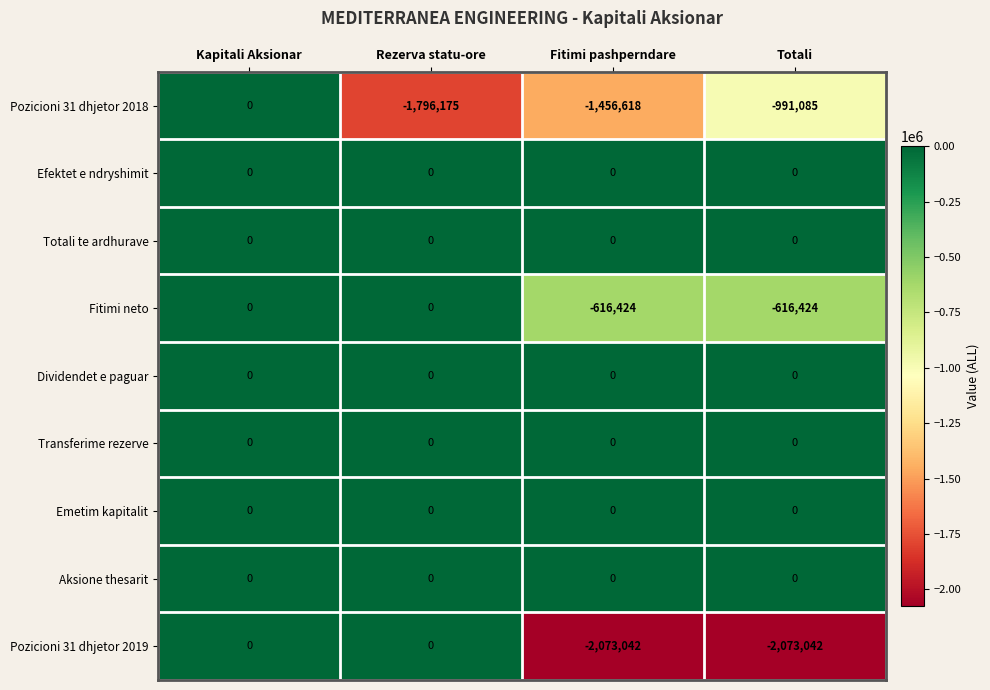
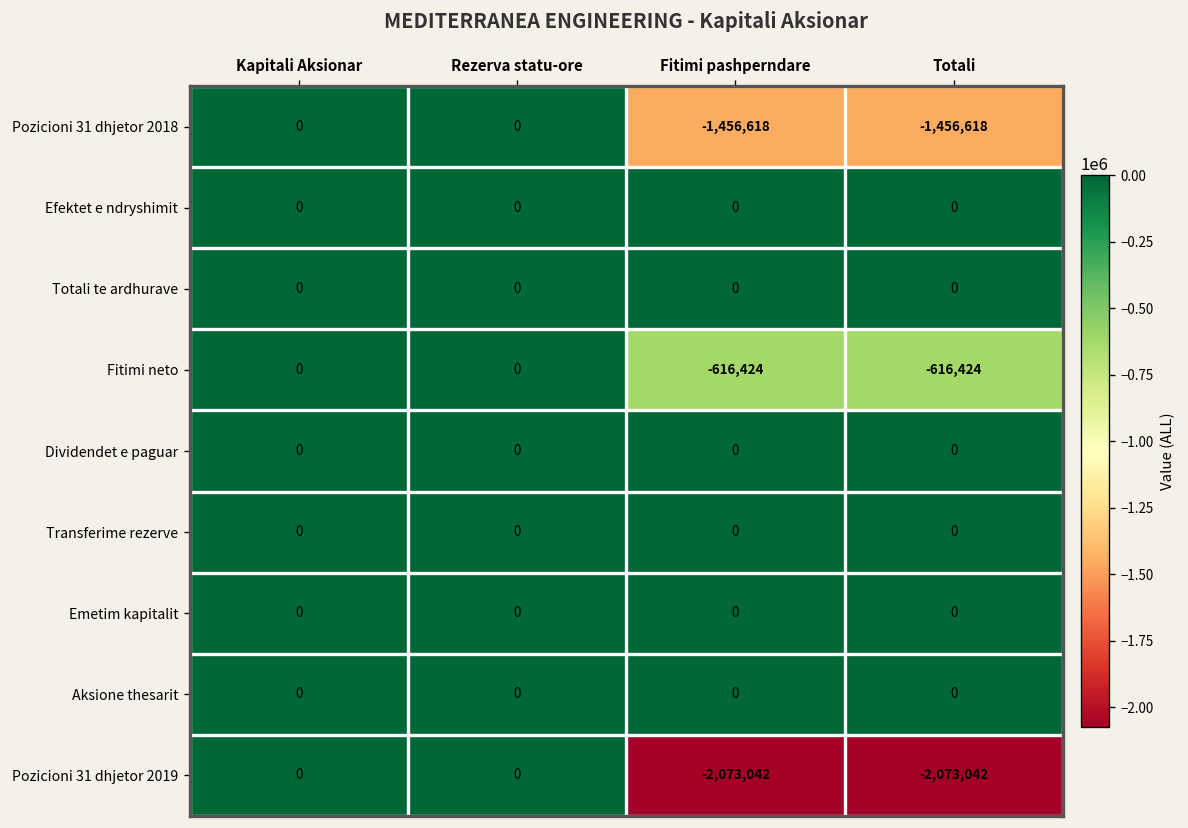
Pozicioni 31 dhjetor 2018, Rezerva statu-ore: -1,796,175 -> 0
Pozicioni 31 dhjetor 2018, Totali: -991,085 -> -1,456,618
